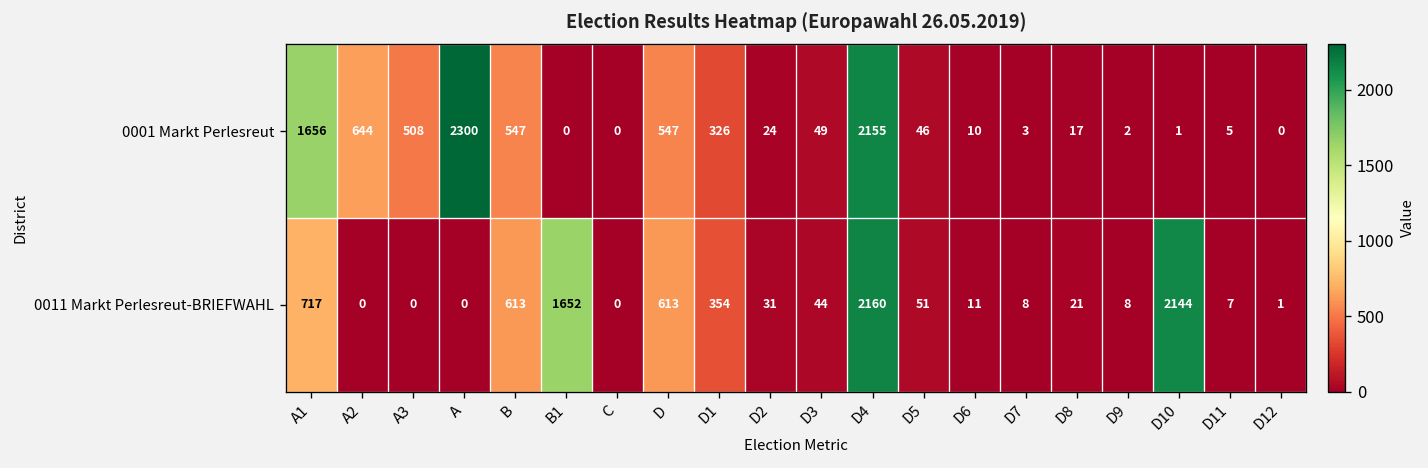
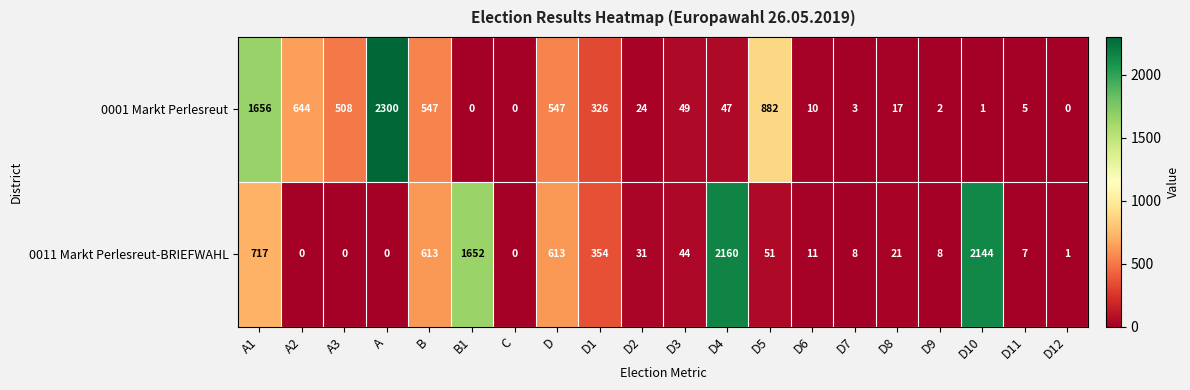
0001 Markt Perlesreut, D4: 2155 -> 47
0001 Markt Perlesreut, D5: 46 -> 882
